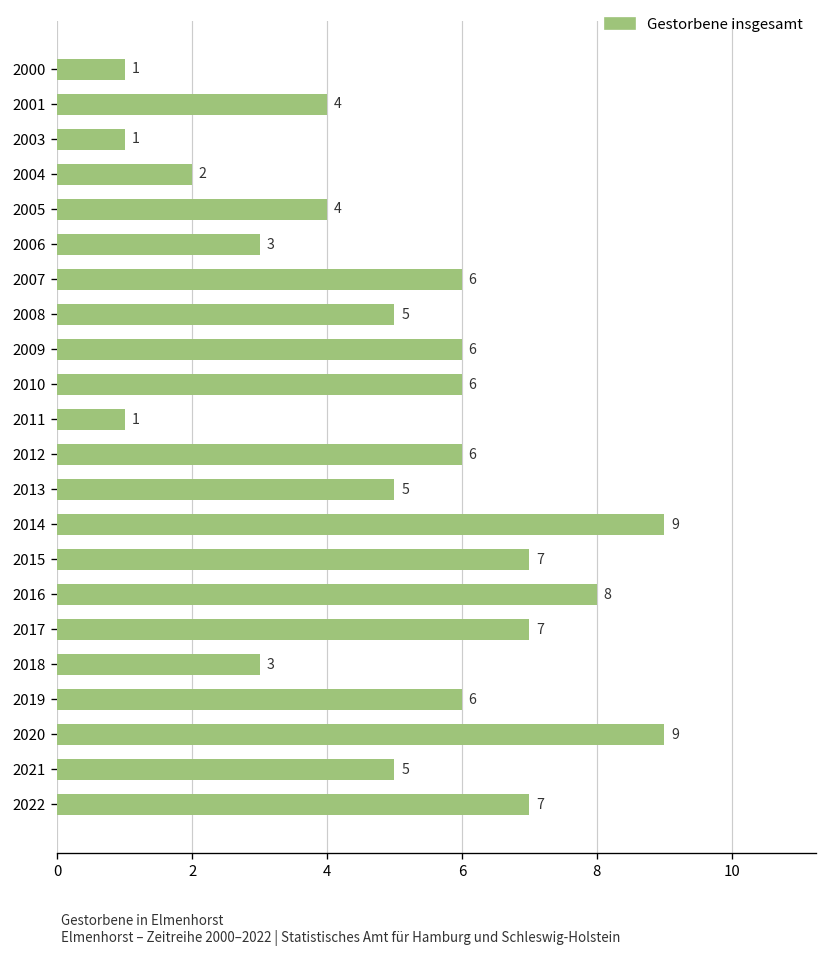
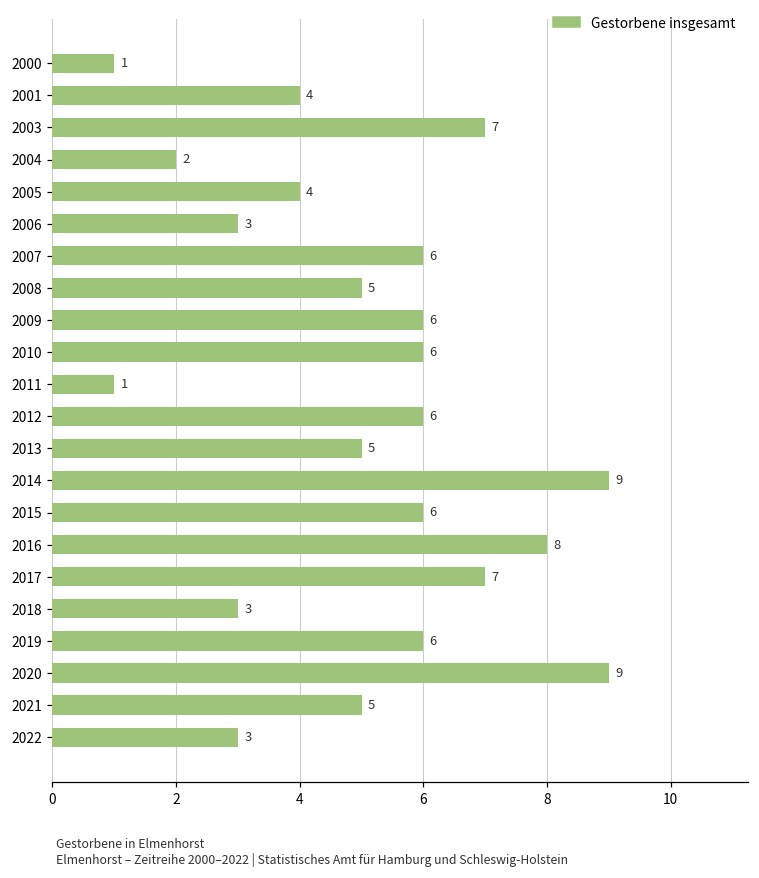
2003: 1 -> 7
2015: 7 -> 6
2022: 7 -> 3
